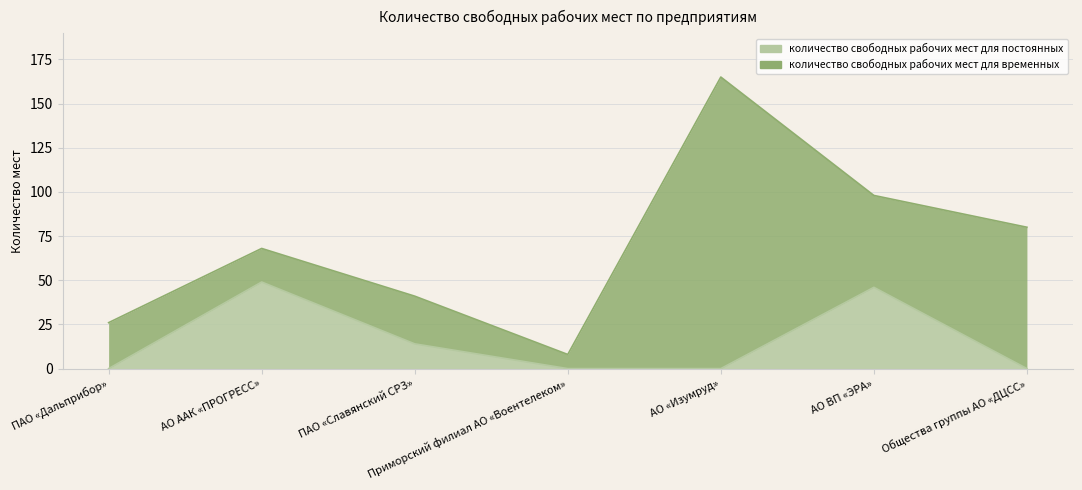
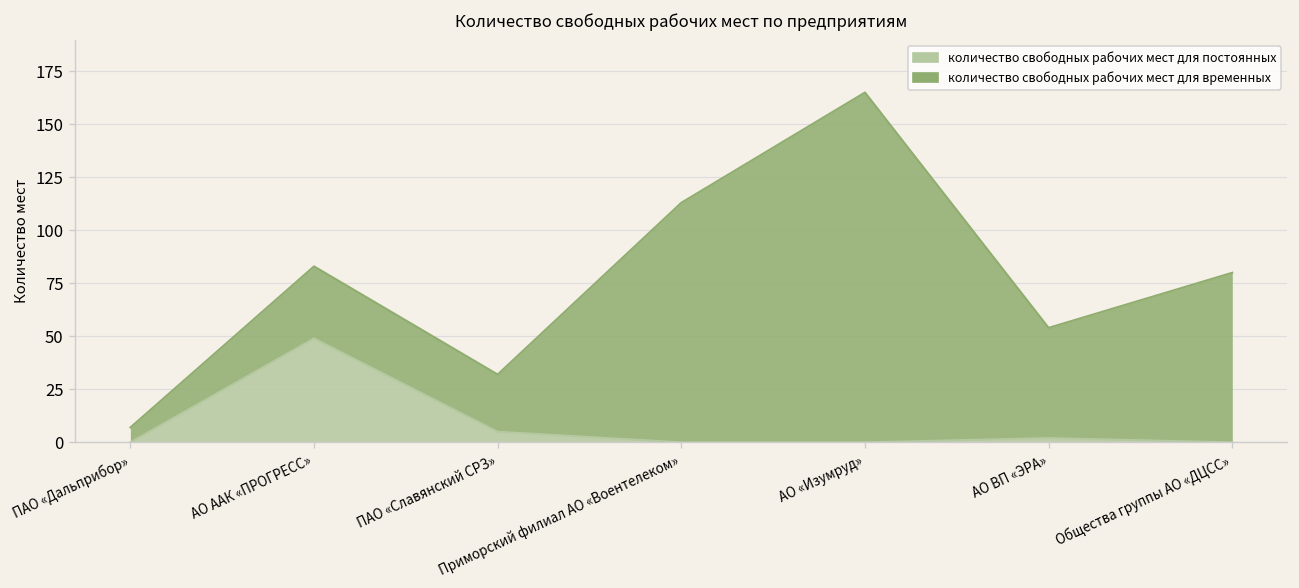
количество свободных рабочих мест для временных, ПАО «Дальприбор»: 26 -> 7
количество свободных рабочих мест для временных, АО ААК «ПРОГРЕСС»: 19 -> 34
количество свободных рабочих мест для постоянных, ПАО «Славянский СРЗ»: 14 -> 5
количество свободных рабочих мест для временных, Приморский филиал АО «Воентелеком»: 8 -> 113
количество свободных рабочих мест для постоянных, АО ВП «ЭРА»: 46 -> 2
